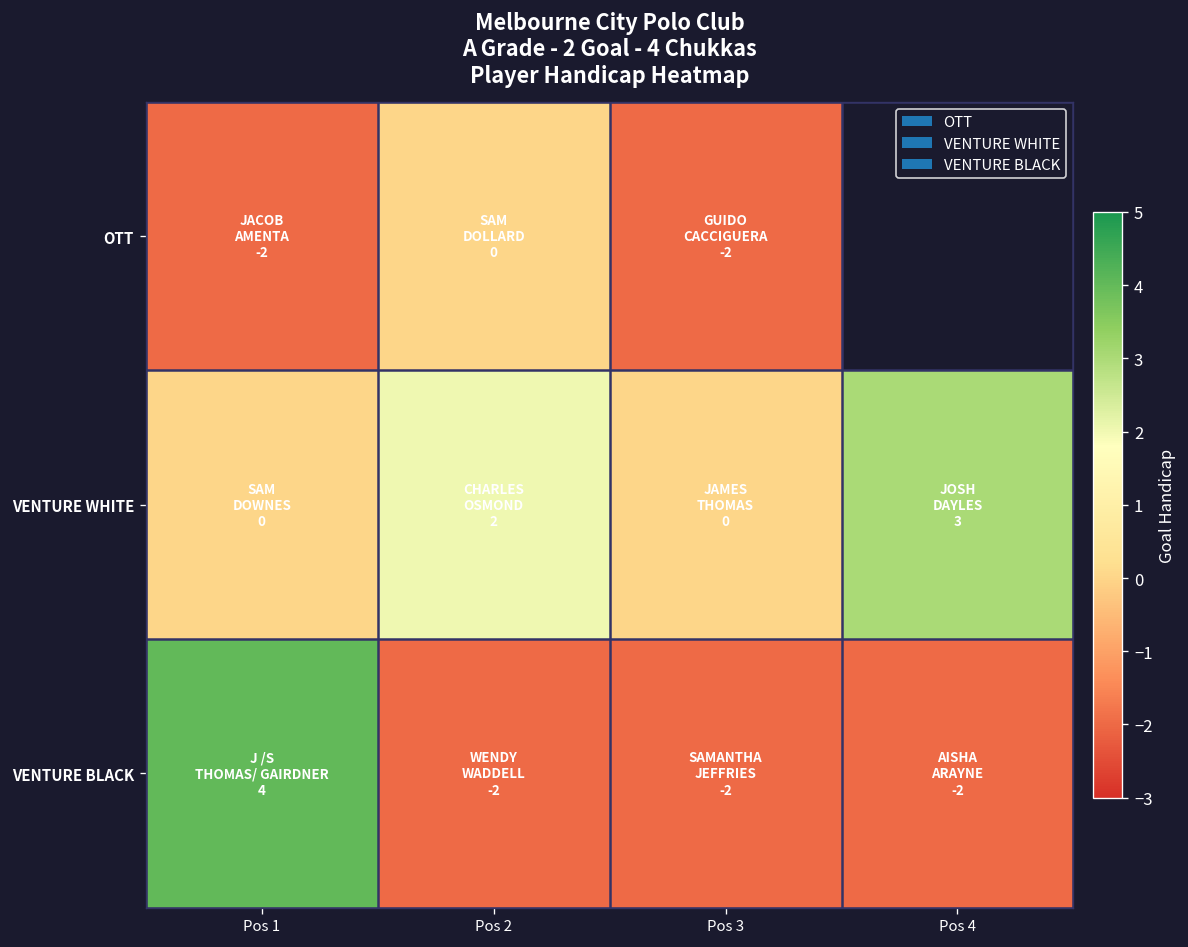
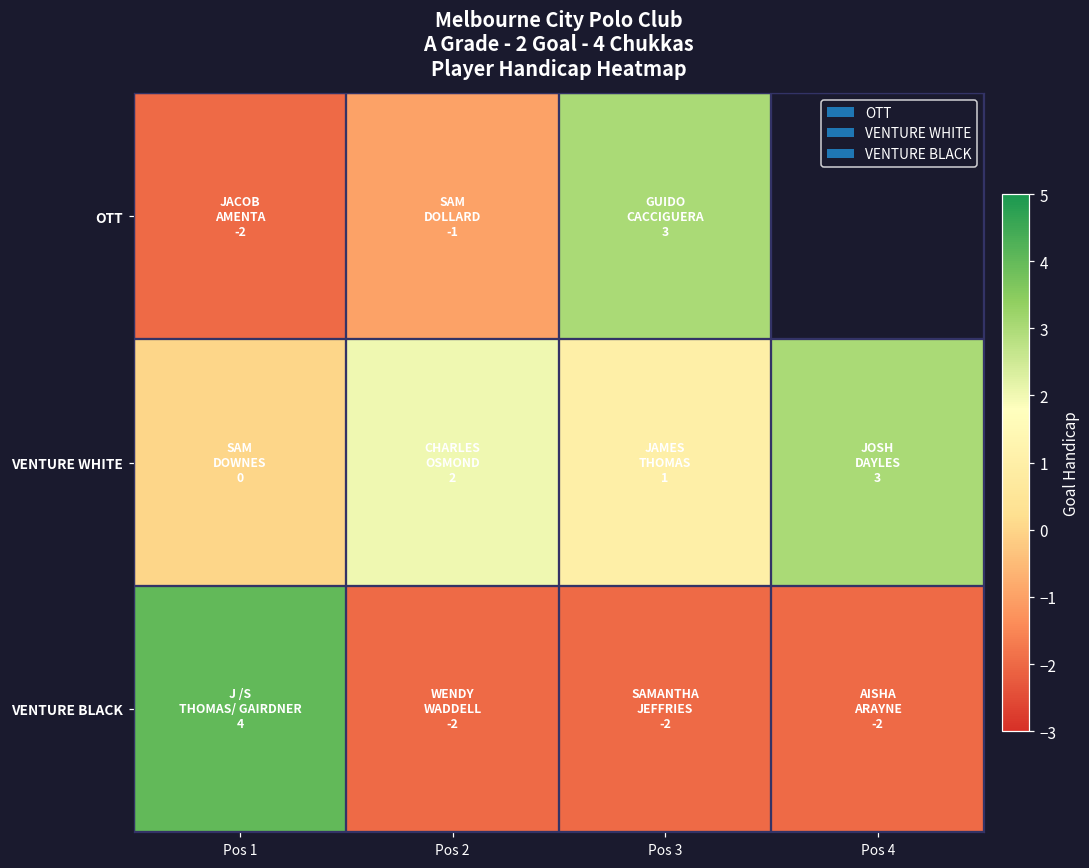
OTT, Pos 2: 0 -> -1
OTT, Pos 3: -2 -> 3
VENTURE WHITE, Pos 3: 0 -> 1
